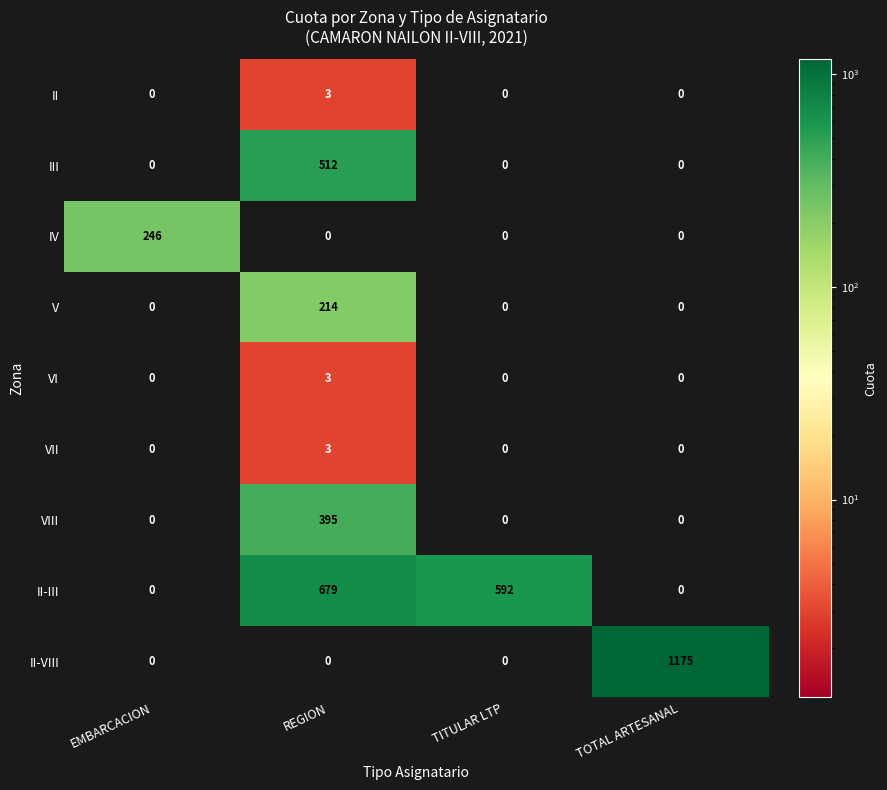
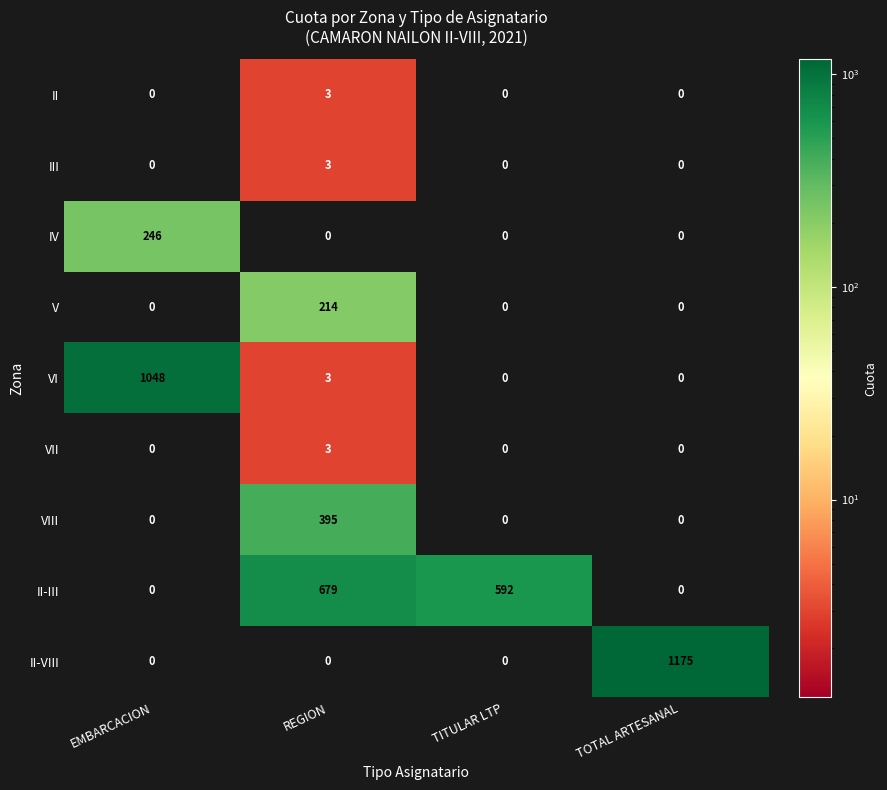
III, REGION: 512 -> 3
VI, EMBARCACION: 0 -> 1048
